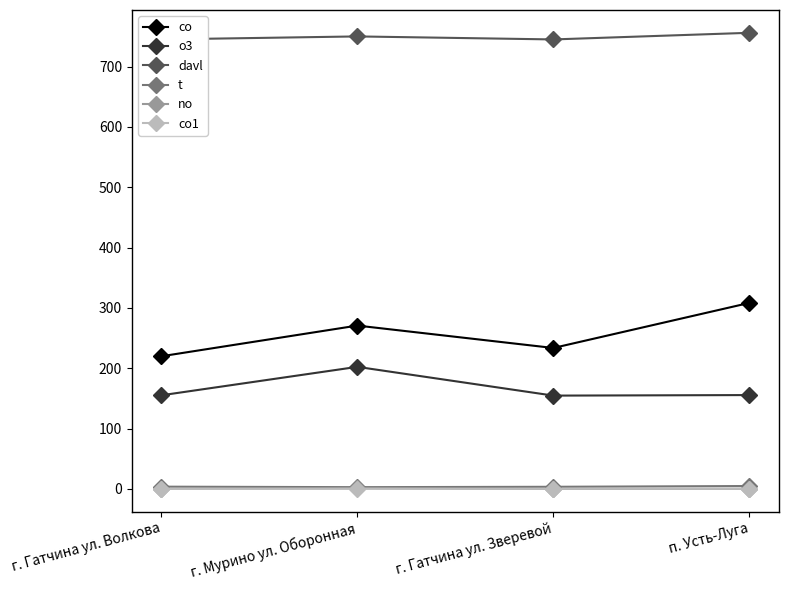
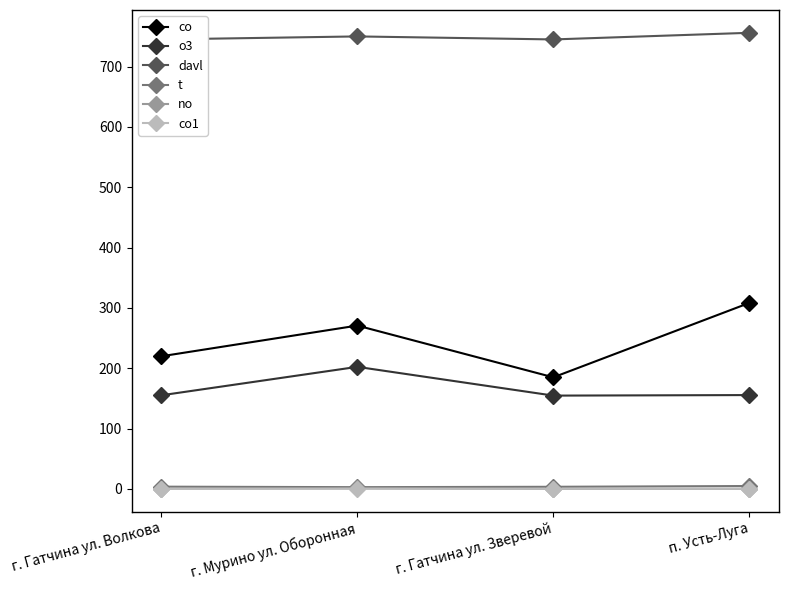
co, г. Гатчина ул. Зверевой: 230 -> 180
